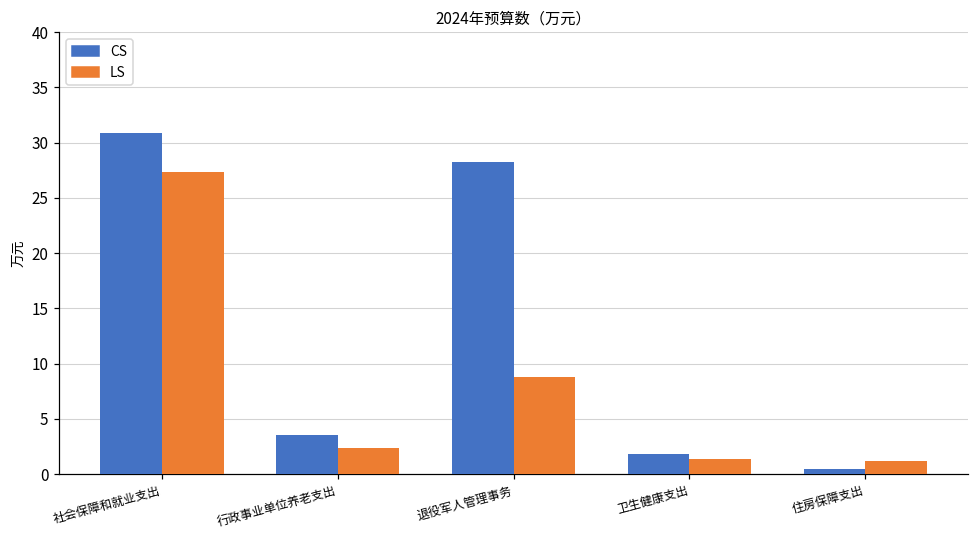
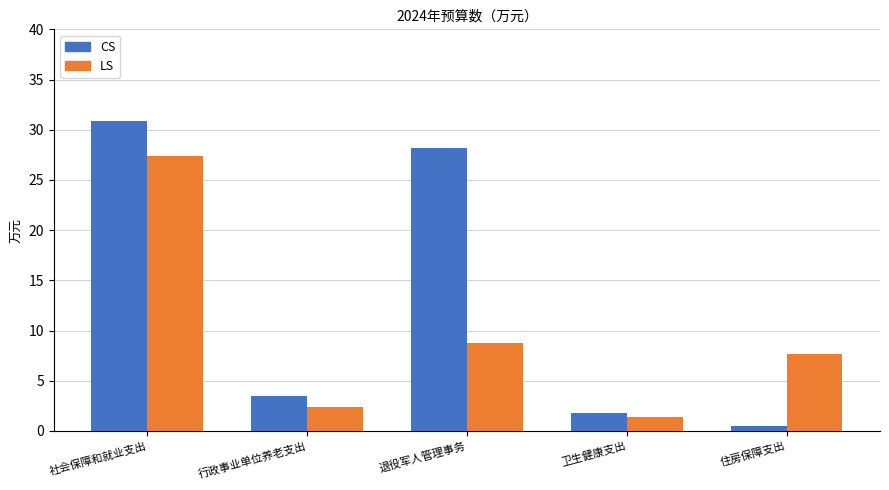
LS, 住房保障支出: 1.2 -> 7.7
